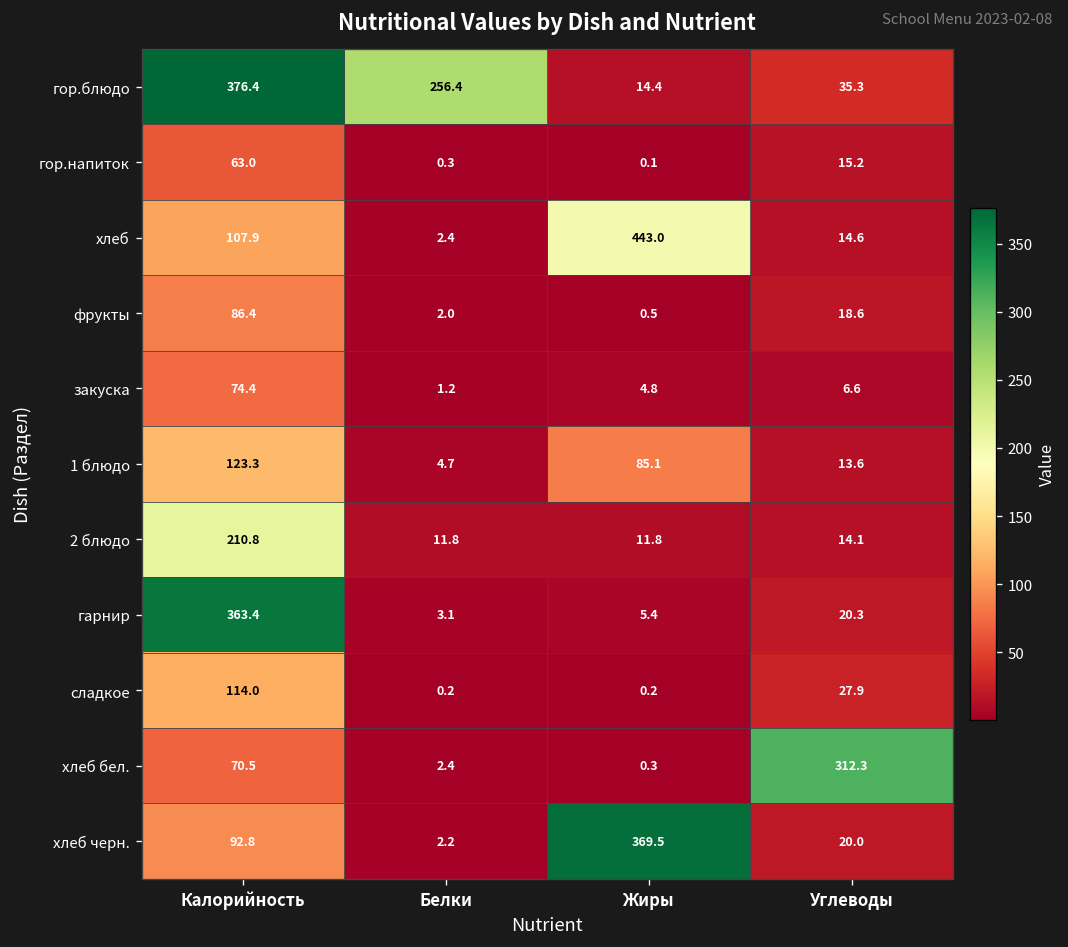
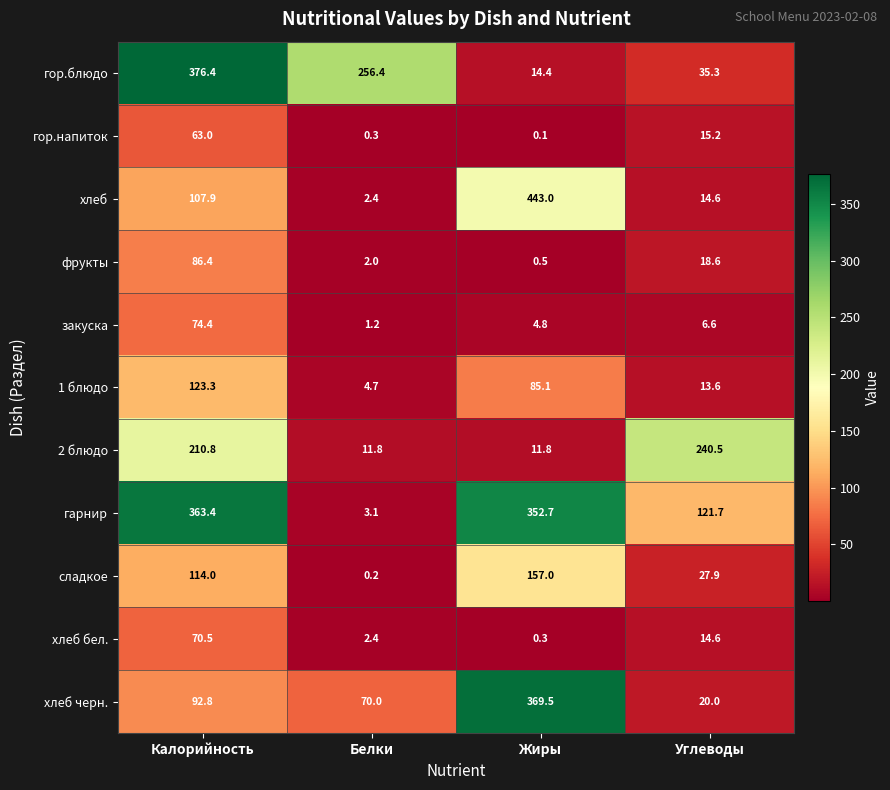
2 блюдо, Углеводы: 14.1 -> 240.5
гарнир, Жиры: 5.4 -> 352.7
гарнир, Углеводы: 20.3 -> 121.7
сладкое, Жиры: 0.2 -> 157.0
хлеб бел., Углеводы: 312.3 -> 14.6
хлеб черн., Белки: 2.2 -> 70.0
